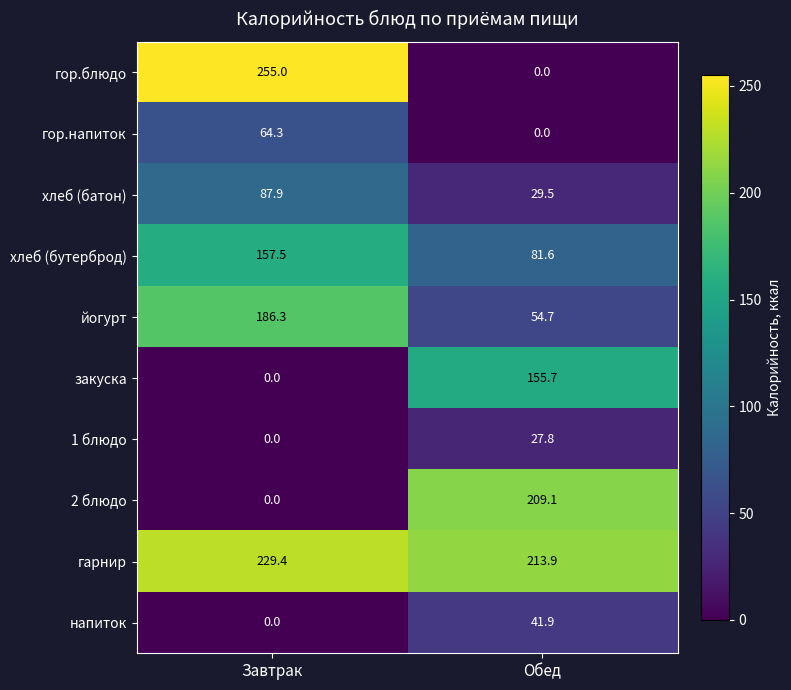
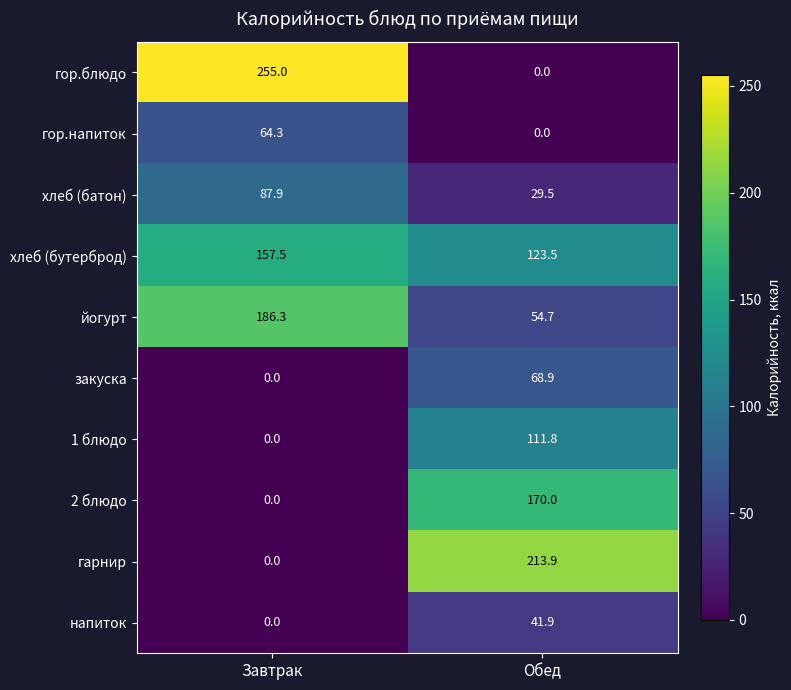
хлеб (бутерброд), Обед: 81.6 -> 123.5
закуска, Обед: 155.7 -> 68.9
1 блюдо, Обед: 27.8 -> 111.8
2 блюдо, Обед: 209.1 -> 170.0
гарнир, Завтрак: 229.4 -> 0.0
